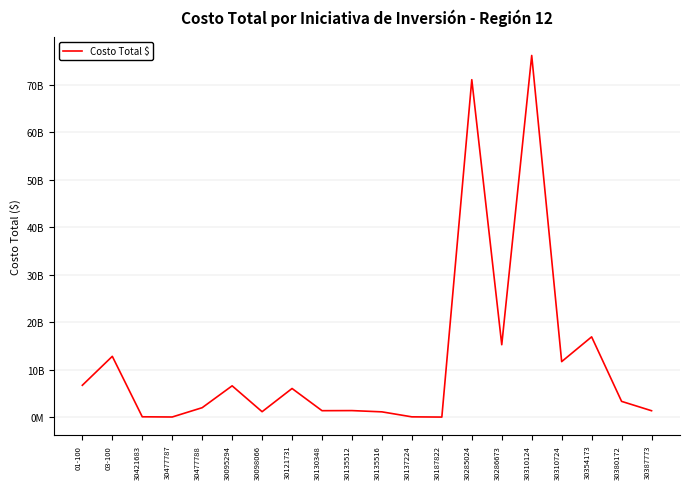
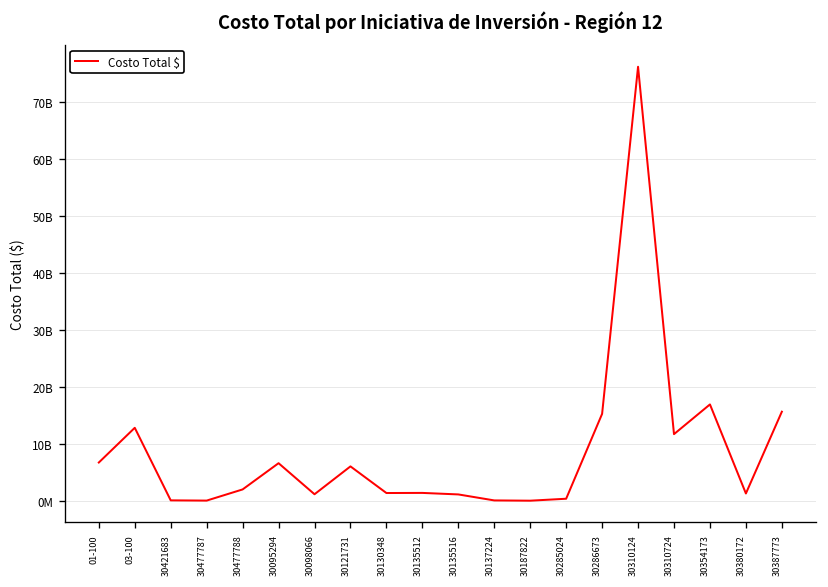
30285024: 71000000000 -> 0
30380172: 3000000000 -> 1000000000
30387773: 1000000000 -> 16000000000
